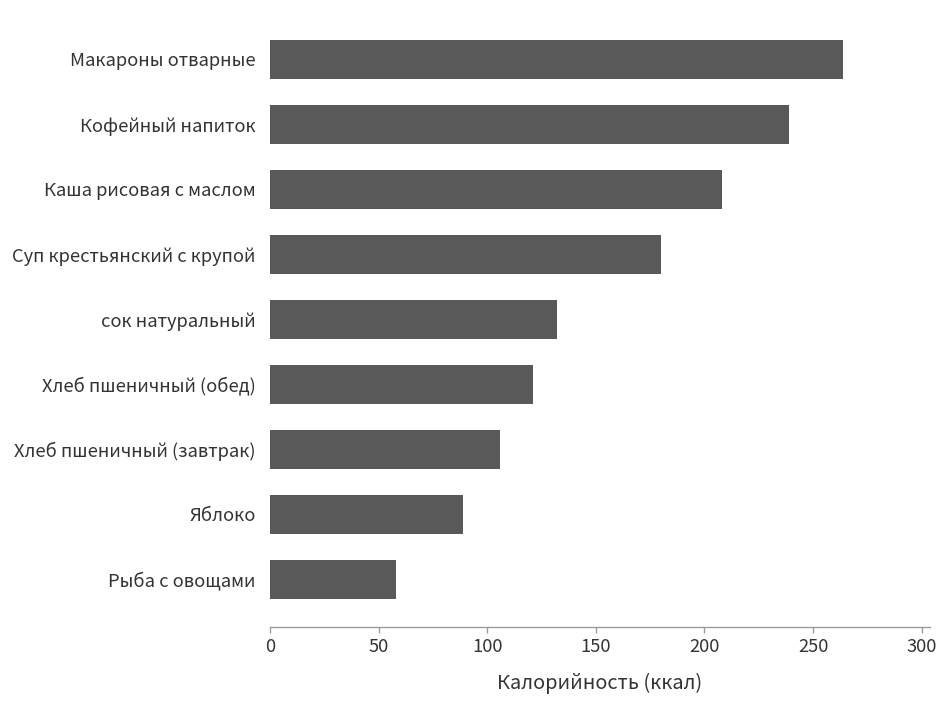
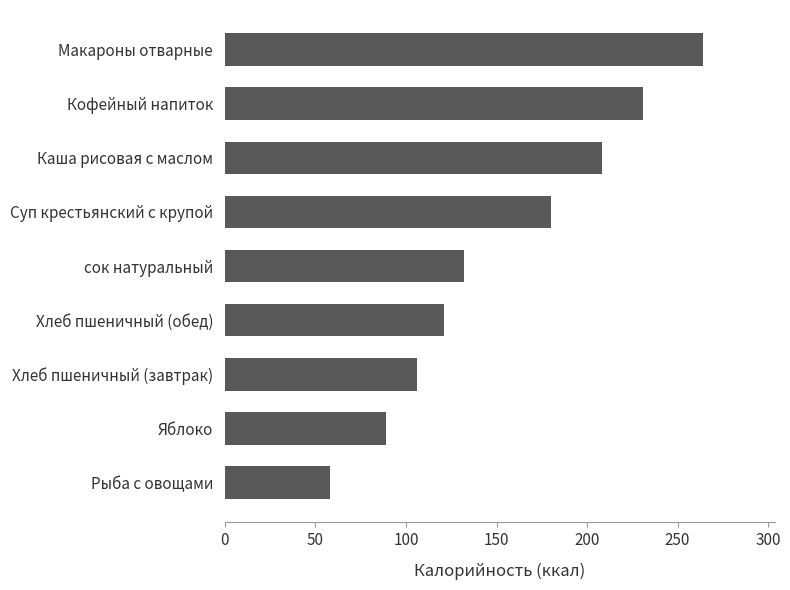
Кофейный напиток: 239 -> 231
